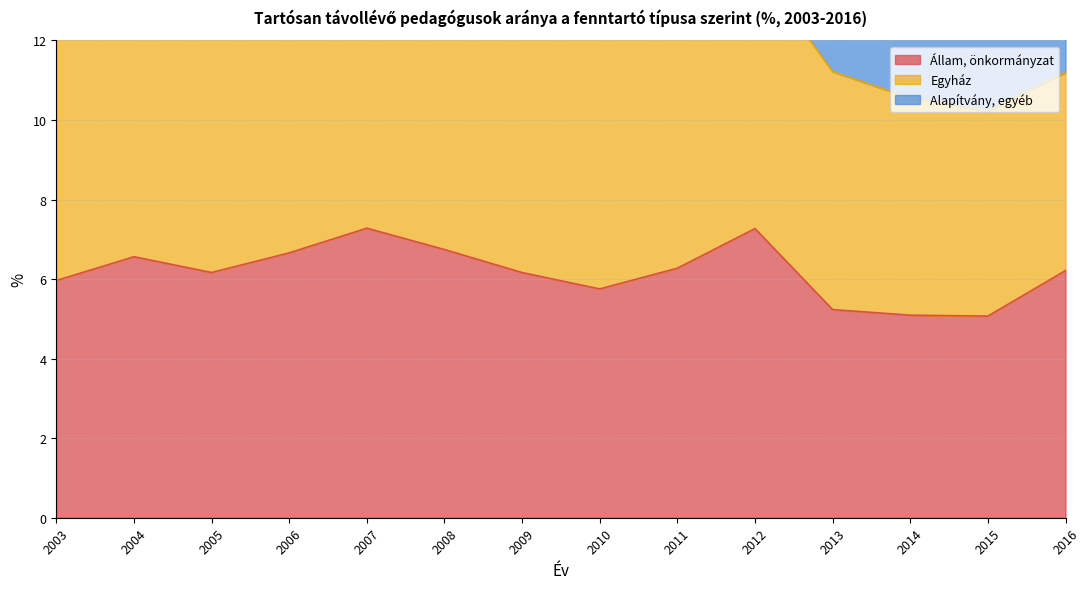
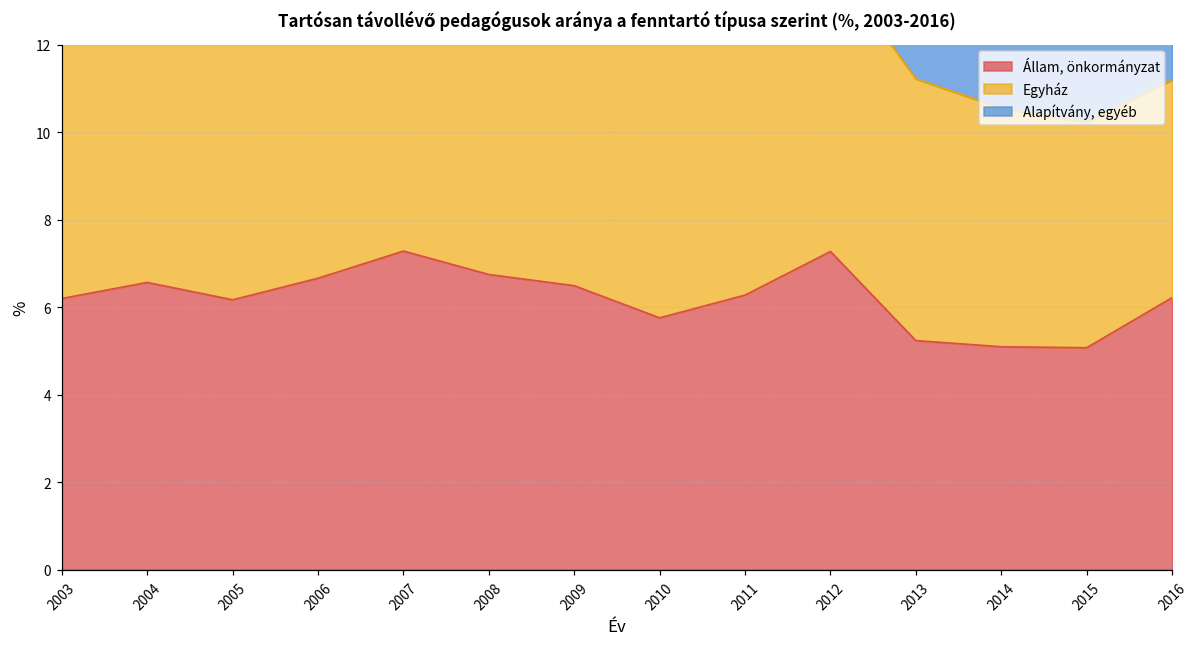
Állam, önkormányzat, 2003: 6.0 -> 6.2
Állam, önkormányzat, 2009: 6.2 -> 6.5
